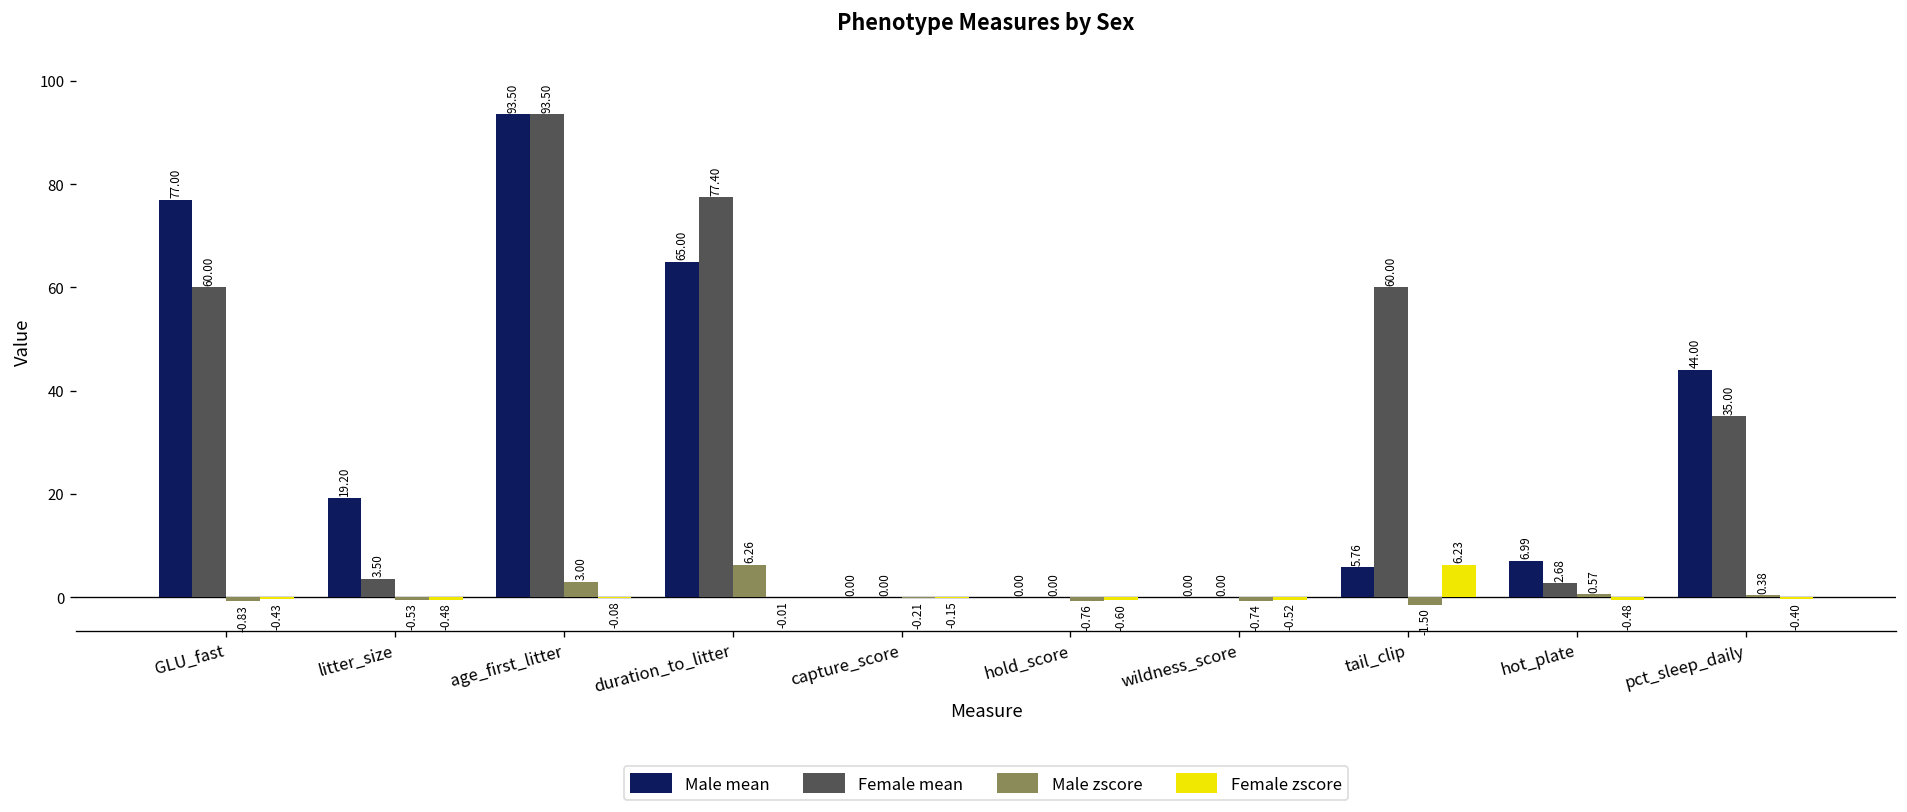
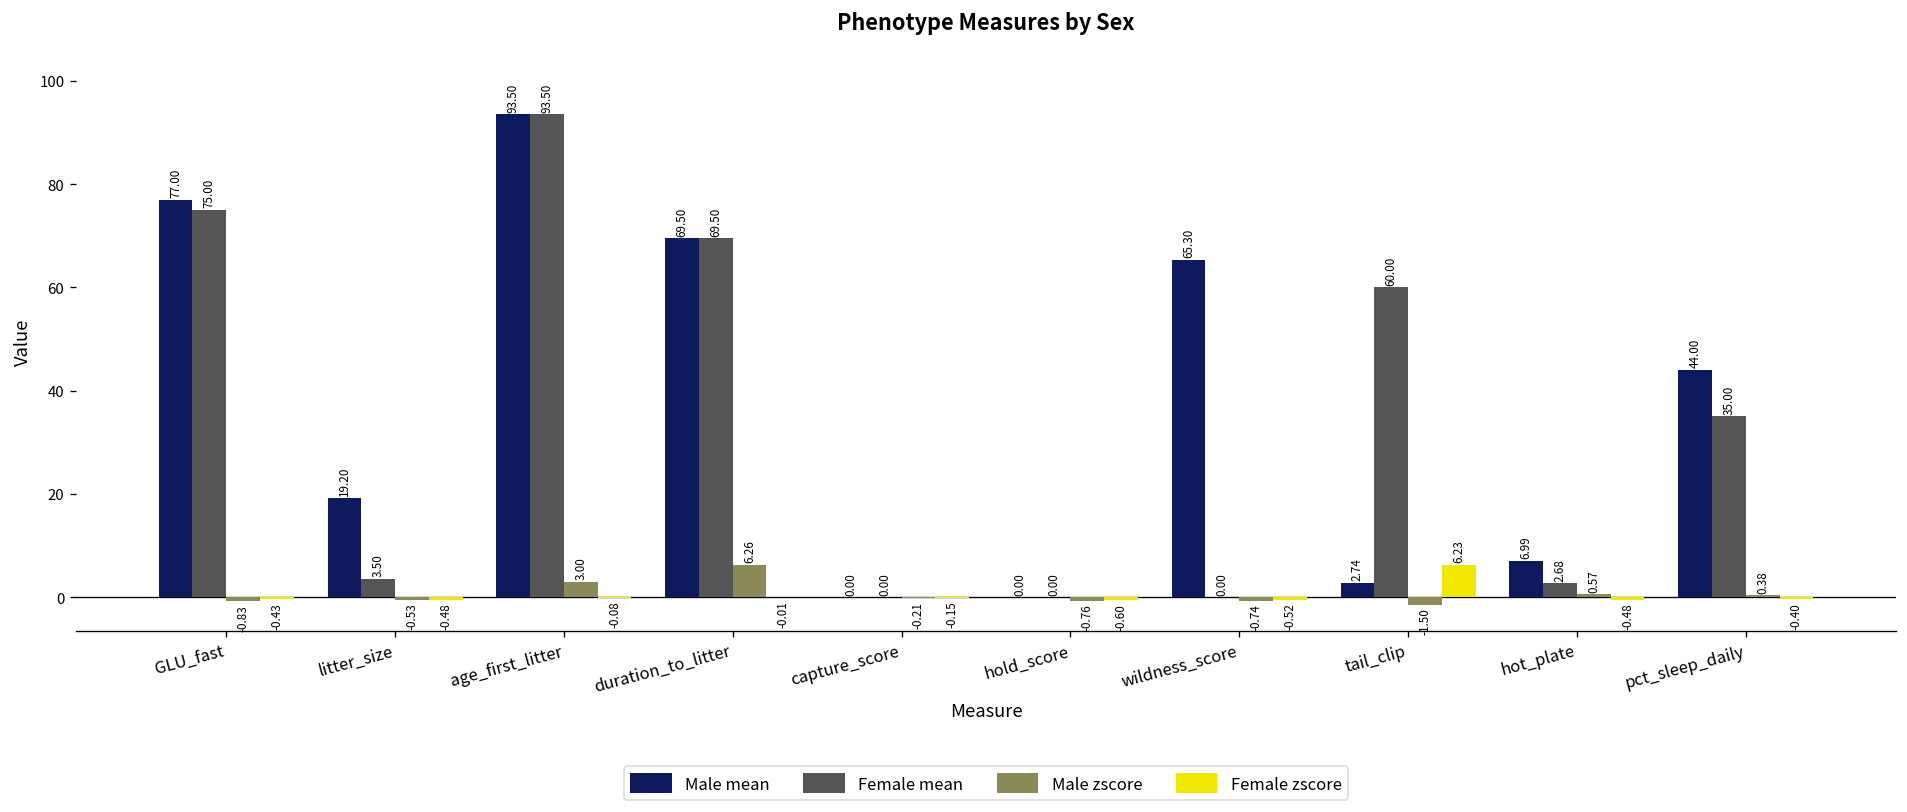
Female mean, GLU_fast: 60.00 -> 75.00
Male mean, duration_to_litter: 65.00 -> 69.50
Female mean, duration_to_litter: 77.40 -> 69.50
Male mean, wildness_score: 0.00 -> 65.30
Male mean, tail_clip: 5.76 -> 2.74
